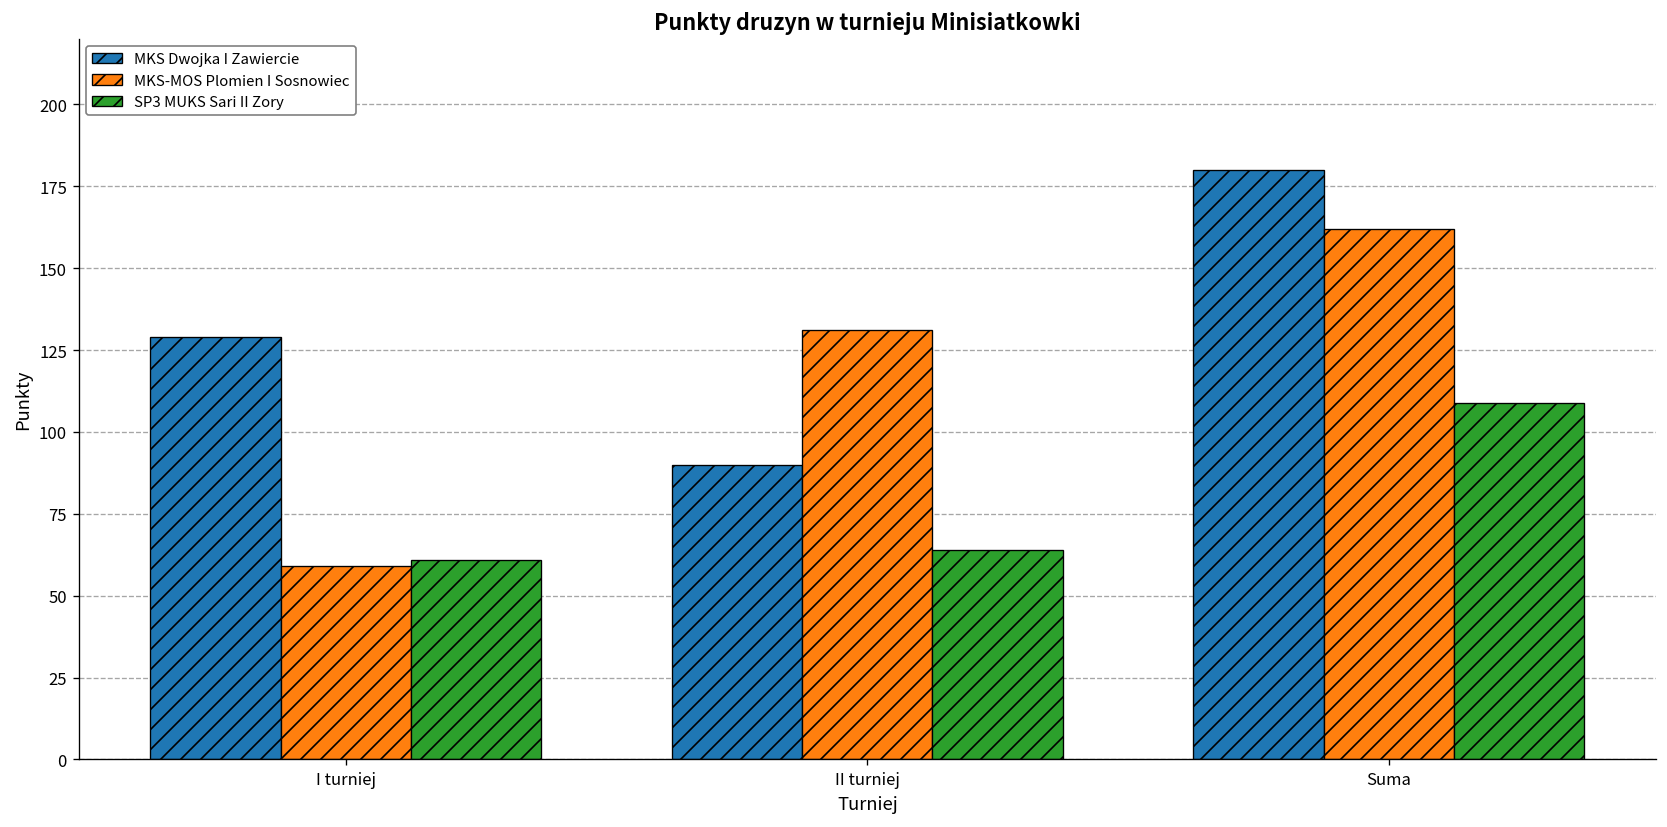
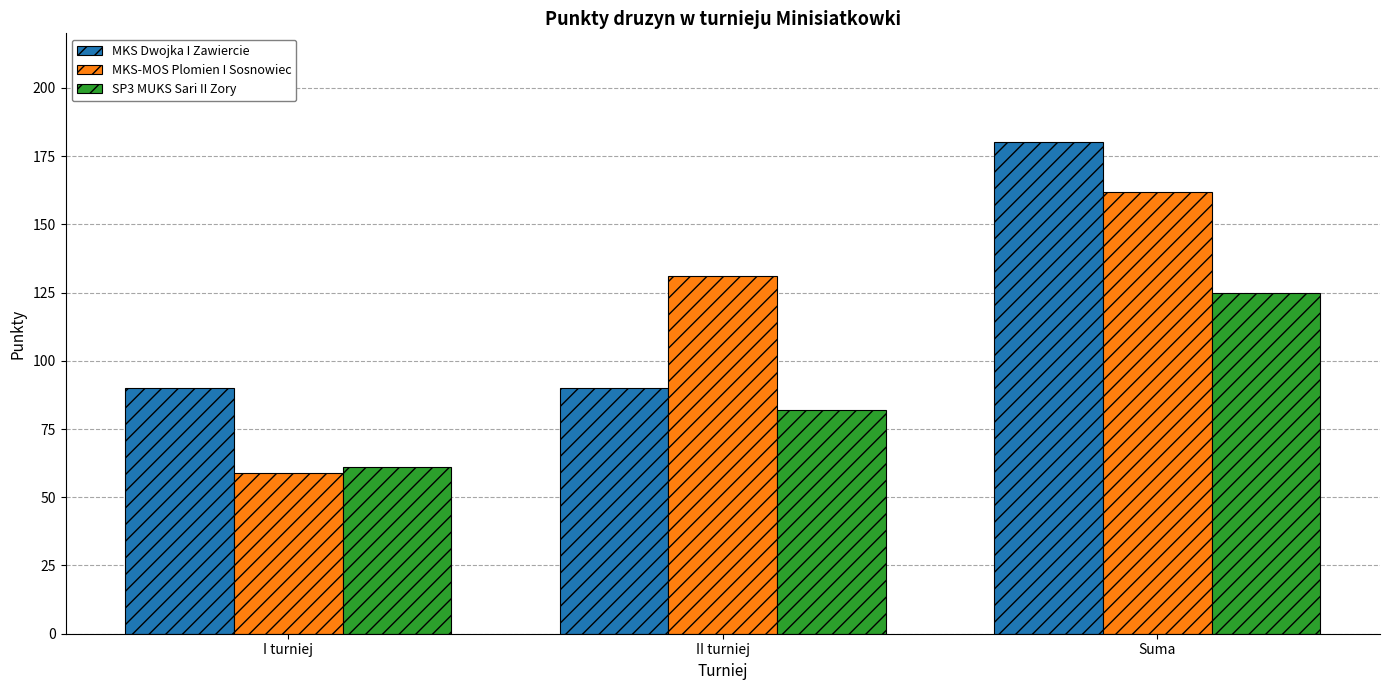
MKS Dwojka I Zawiercie, I turniej: 129 -> 90
SP3 MUKS Sari II Zory, II turniej: 64 -> 82
SP3 MUKS Sari II Zory, Suma: 109 -> 125
